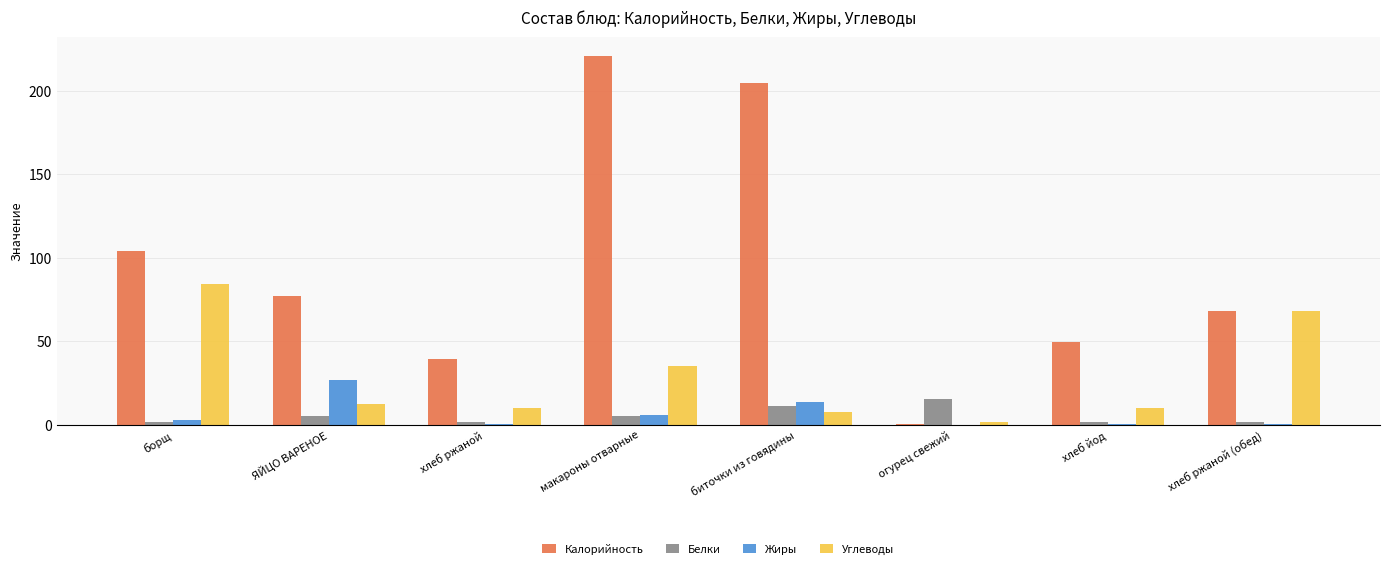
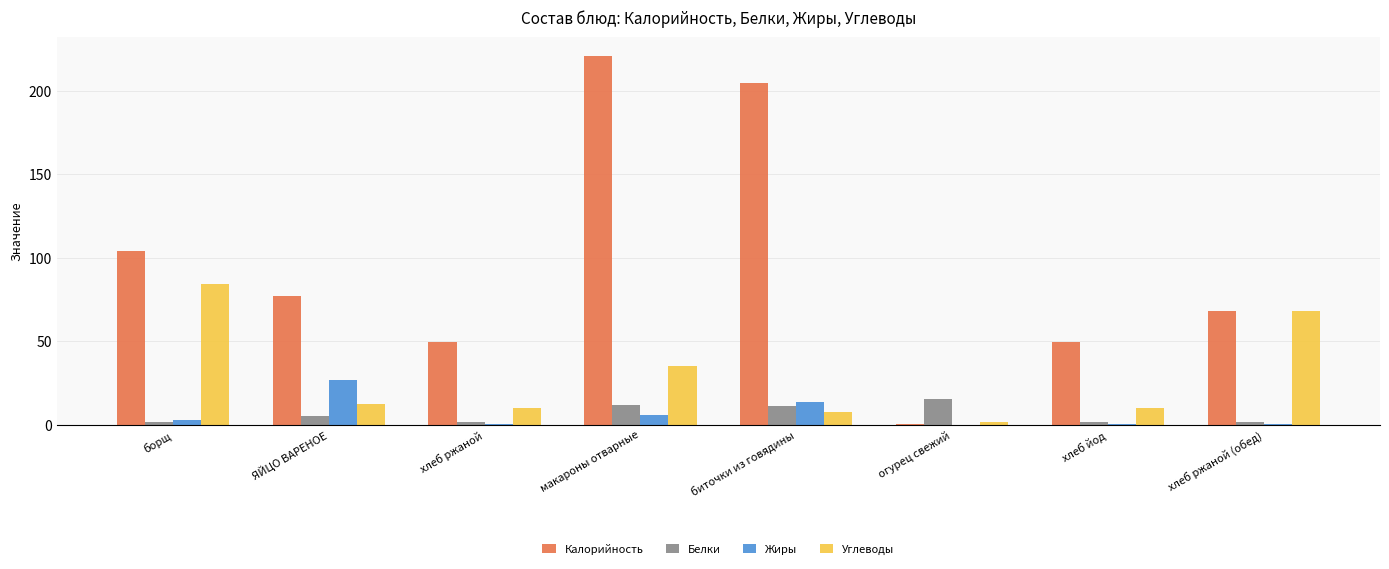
Калорийность, хлеб ржаной: 39 -> 50
Белки, макароны отварные: 5 -> 12
